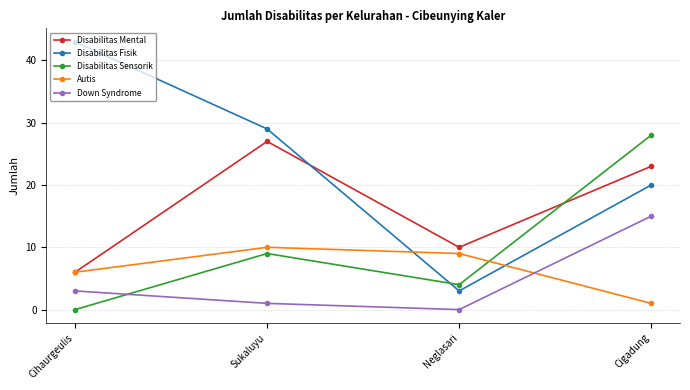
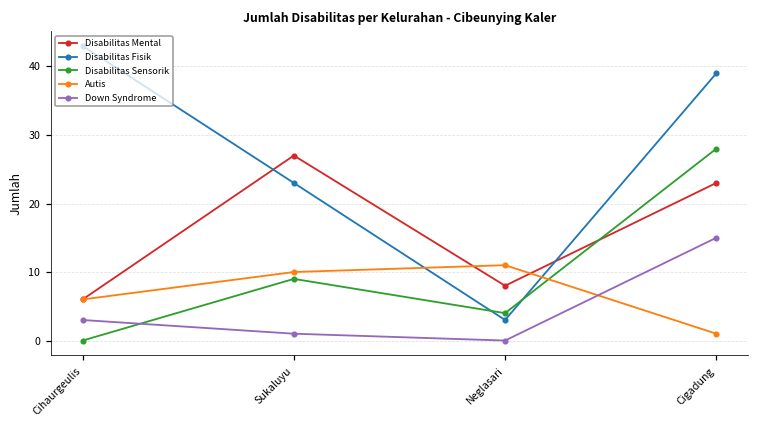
Disabilitas Fisik, Sukaluyu: 29 -> 23
Disabilitas Mental, Neglasari: 10 -> 8
Autis, Neglasari: 9 -> 11
Disabilitas Fisik, Cigadung: 20 -> 39
